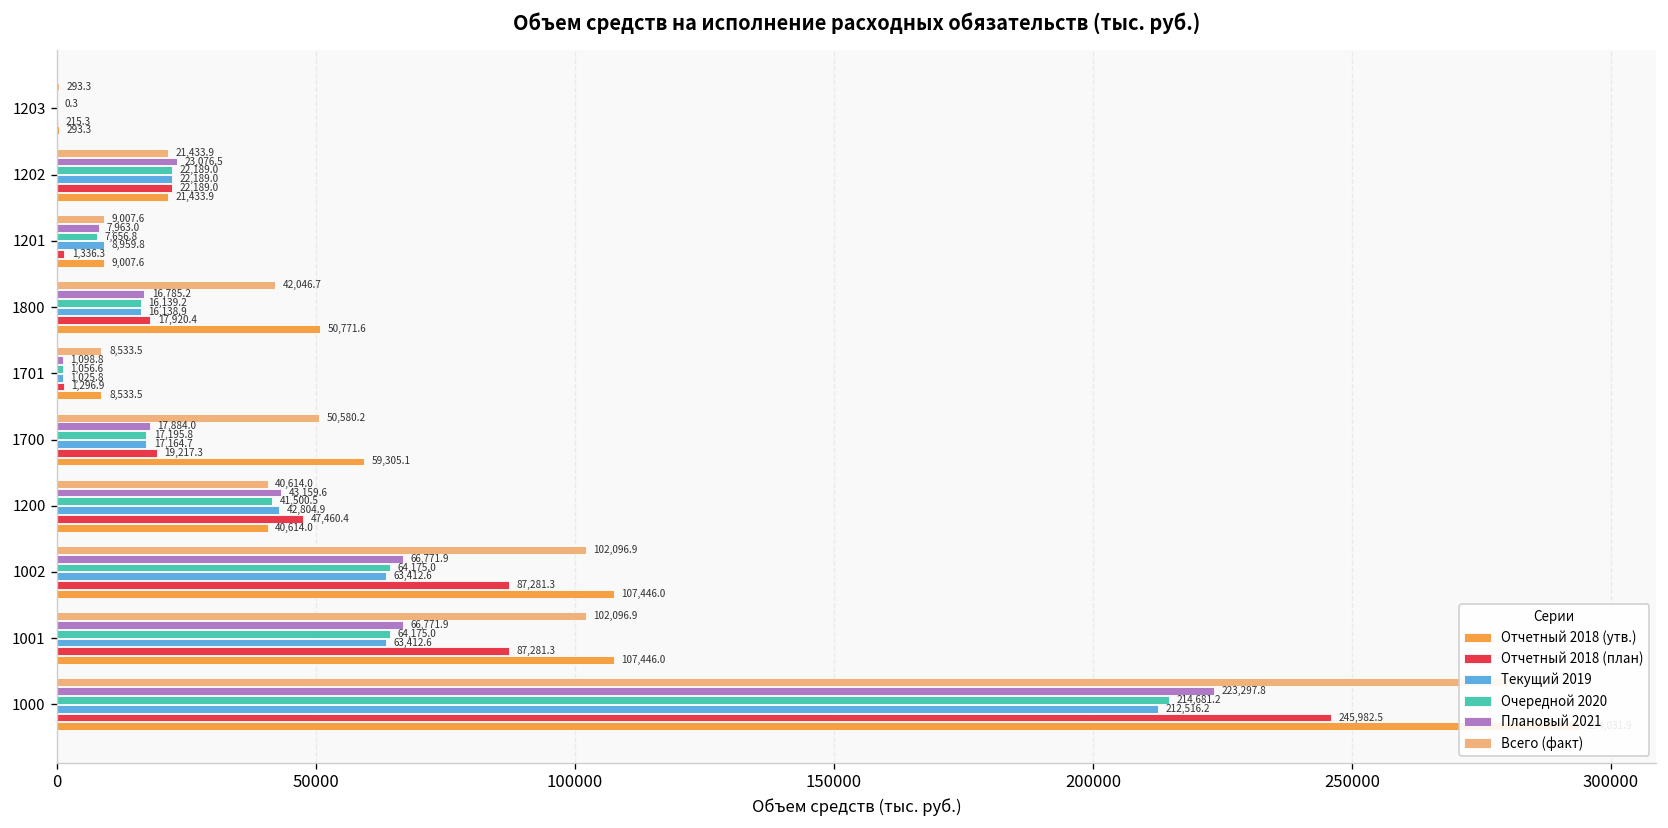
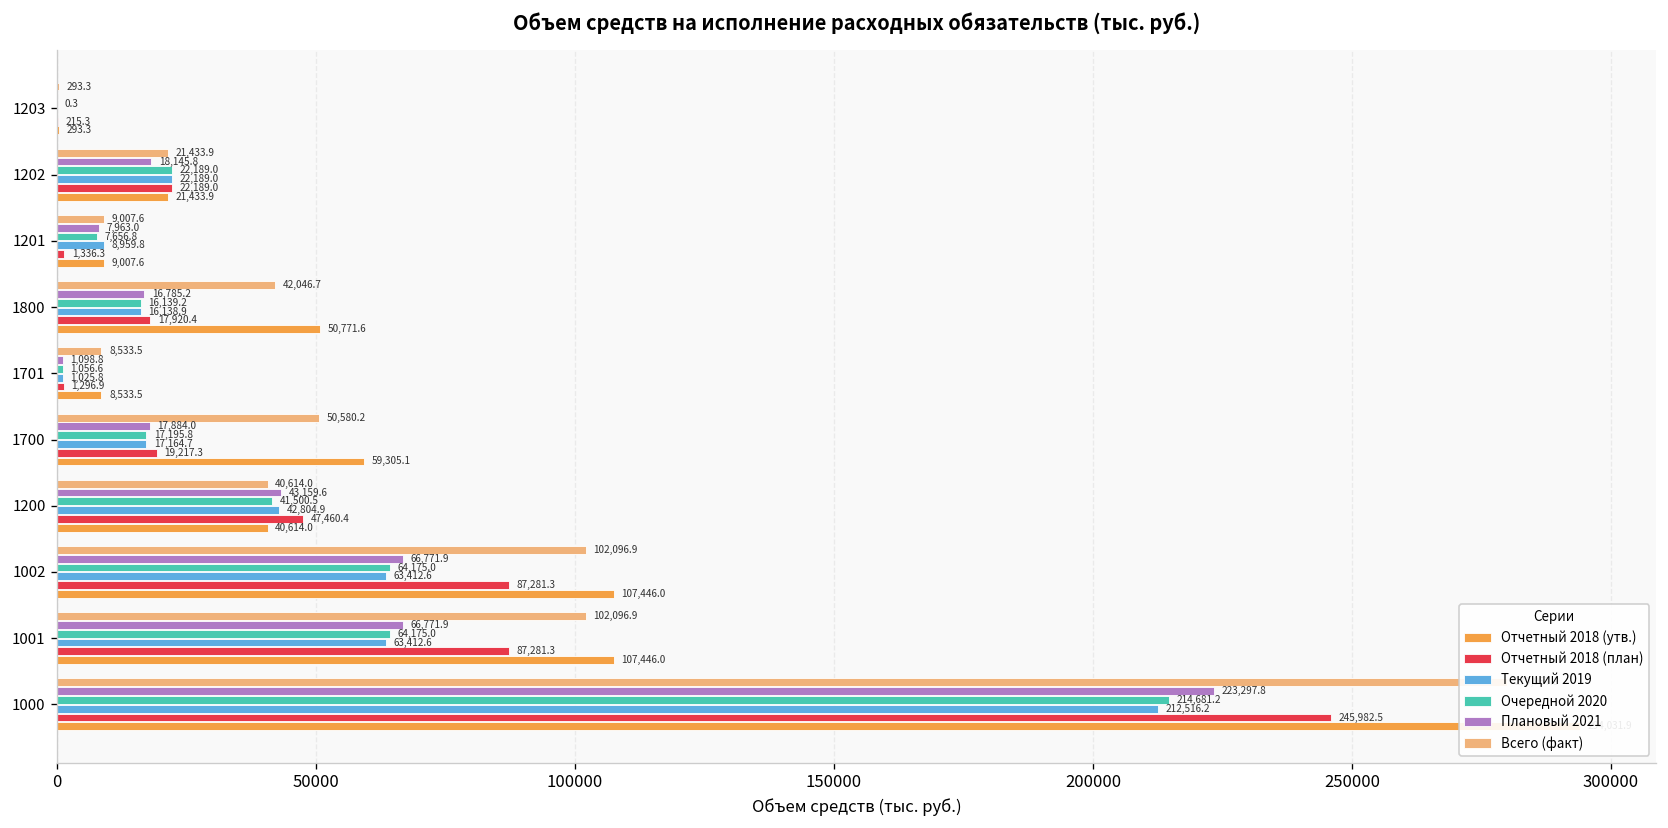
Плановый 2021, 1202: 23,076.5 -> 18,145.8
